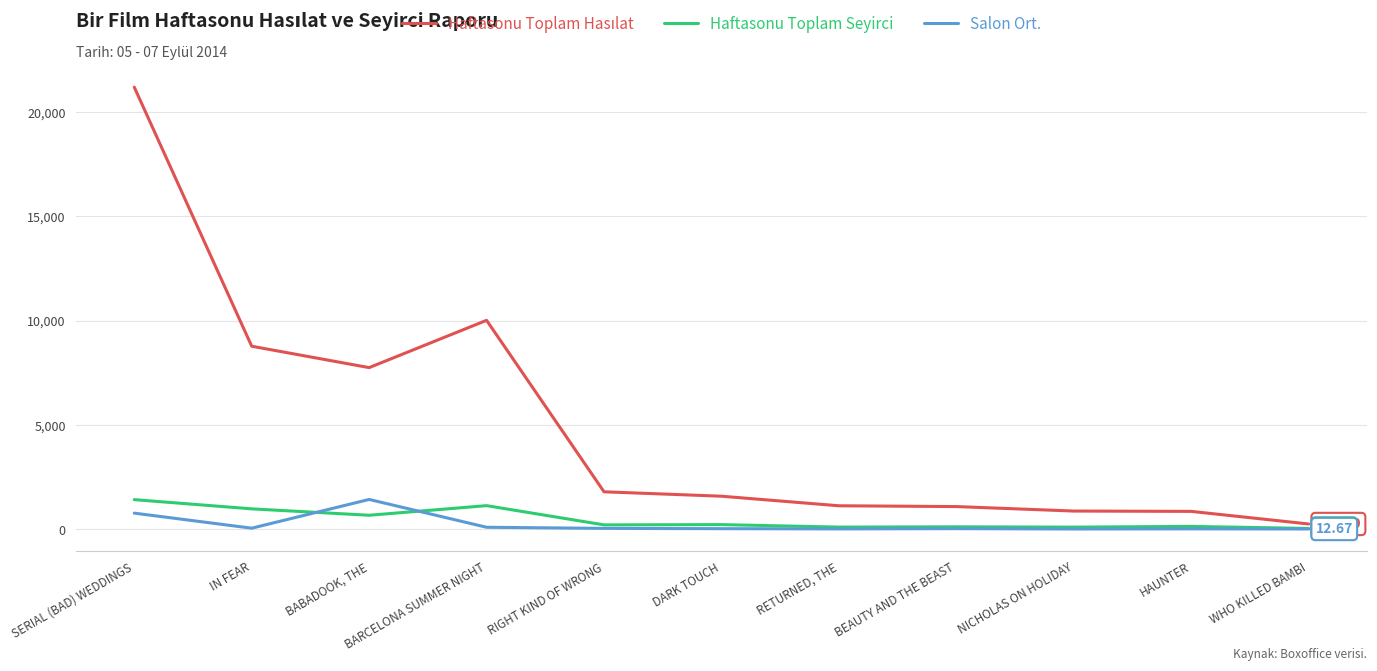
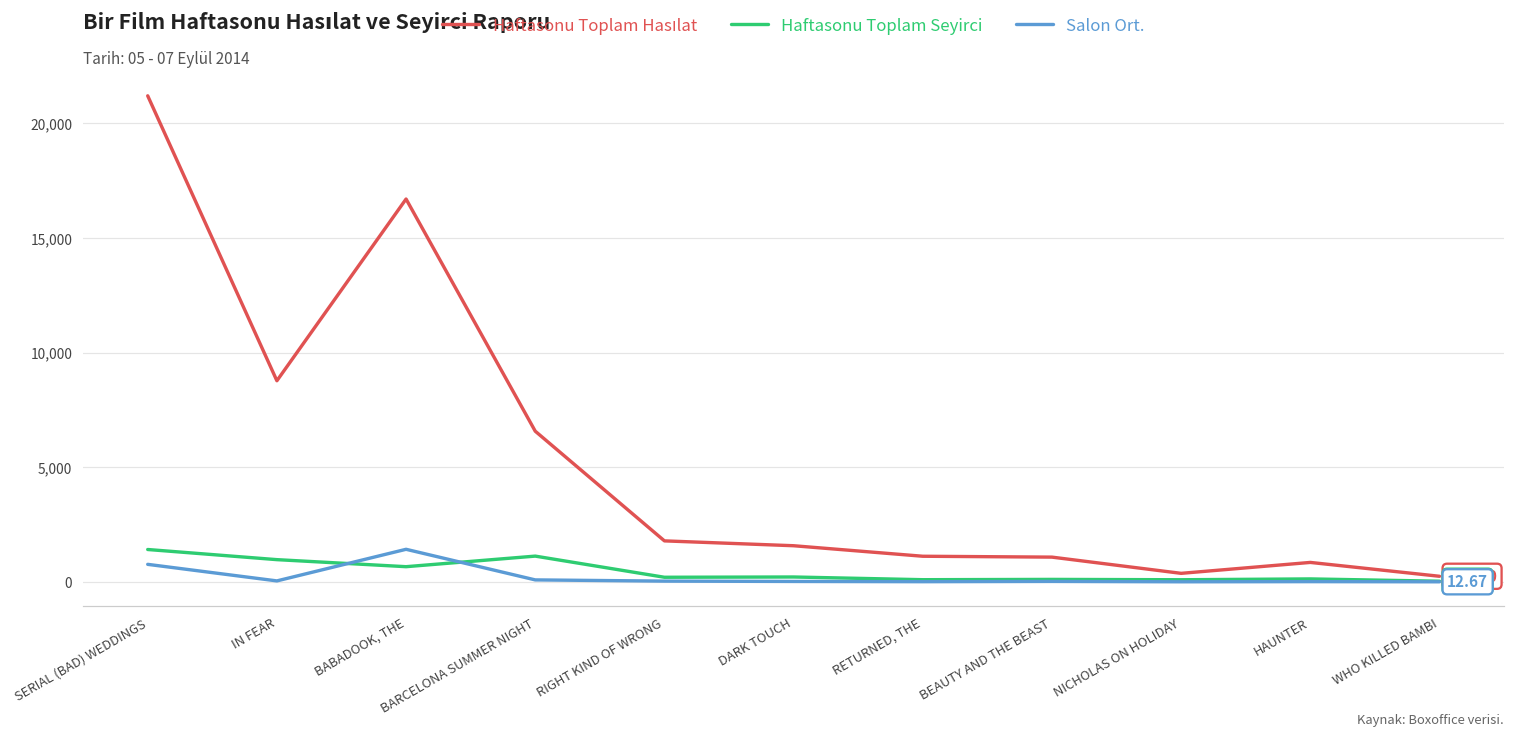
Haftasonu Toplam Hasılat, BABADOOK, THE: 7,800 -> 16,700
Haftasonu Toplam Hasılat, BARCELONA SUMMER NIGHT: 10,000 -> 6,600
Haftasonu Toplam Hasılat, NICHOLAS ON HOLIDAY: 900 -> 400
